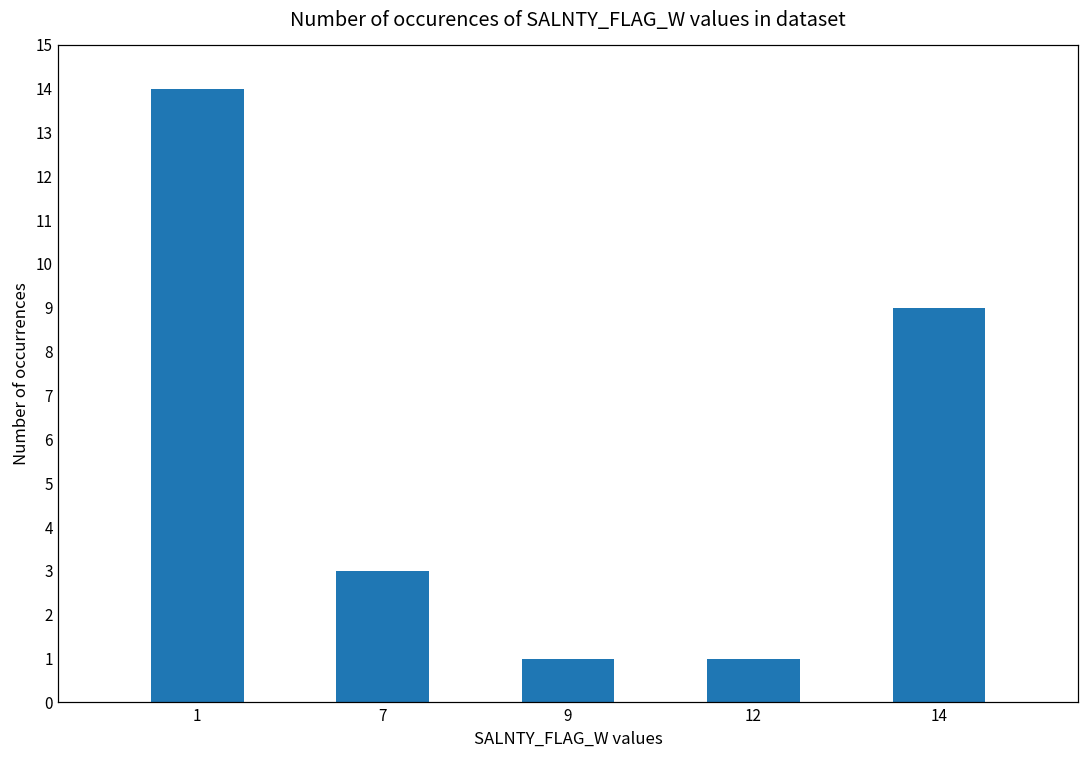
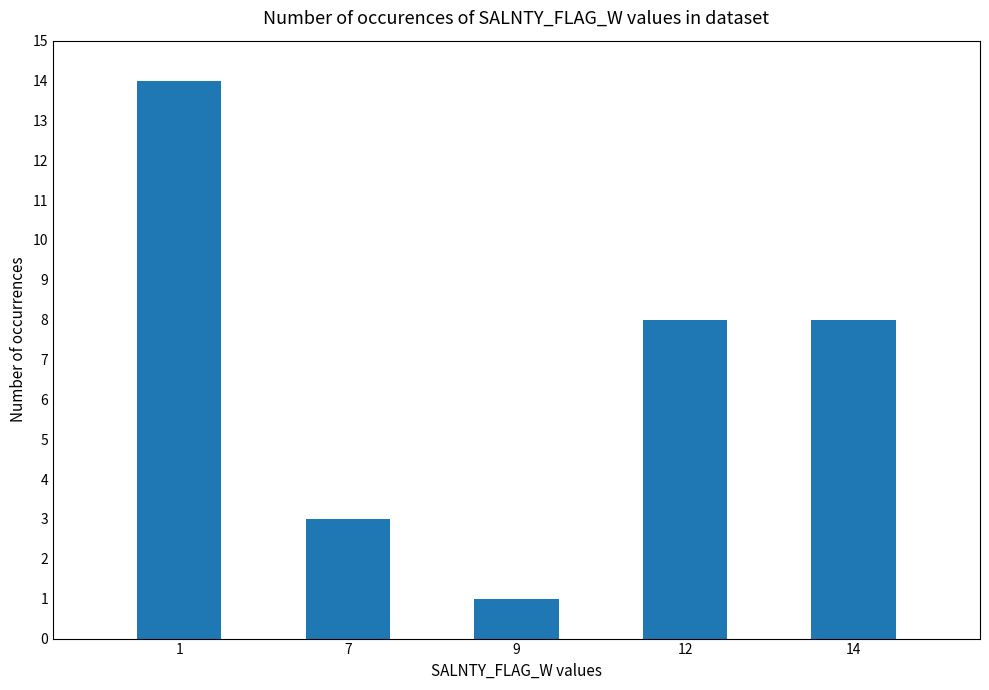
12: 1 -> 8
14: 9 -> 8
